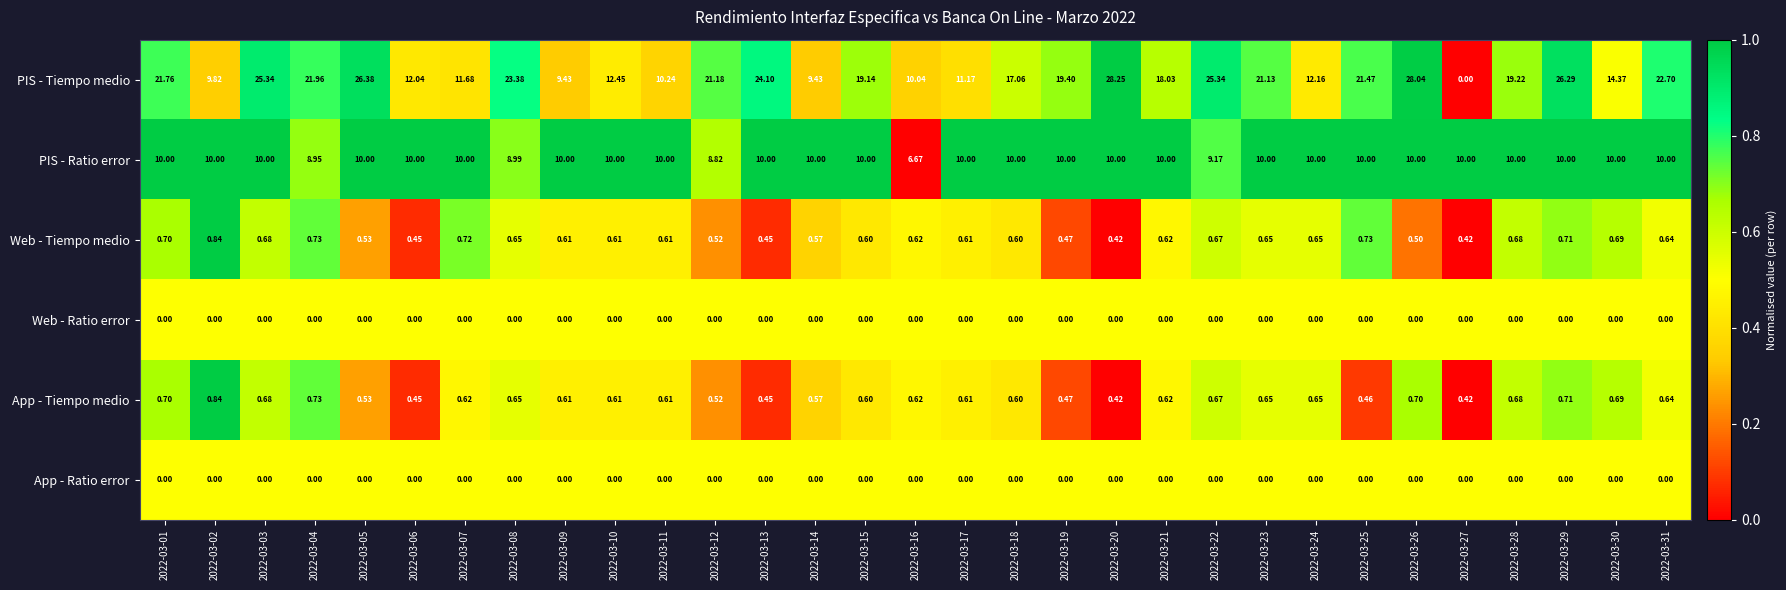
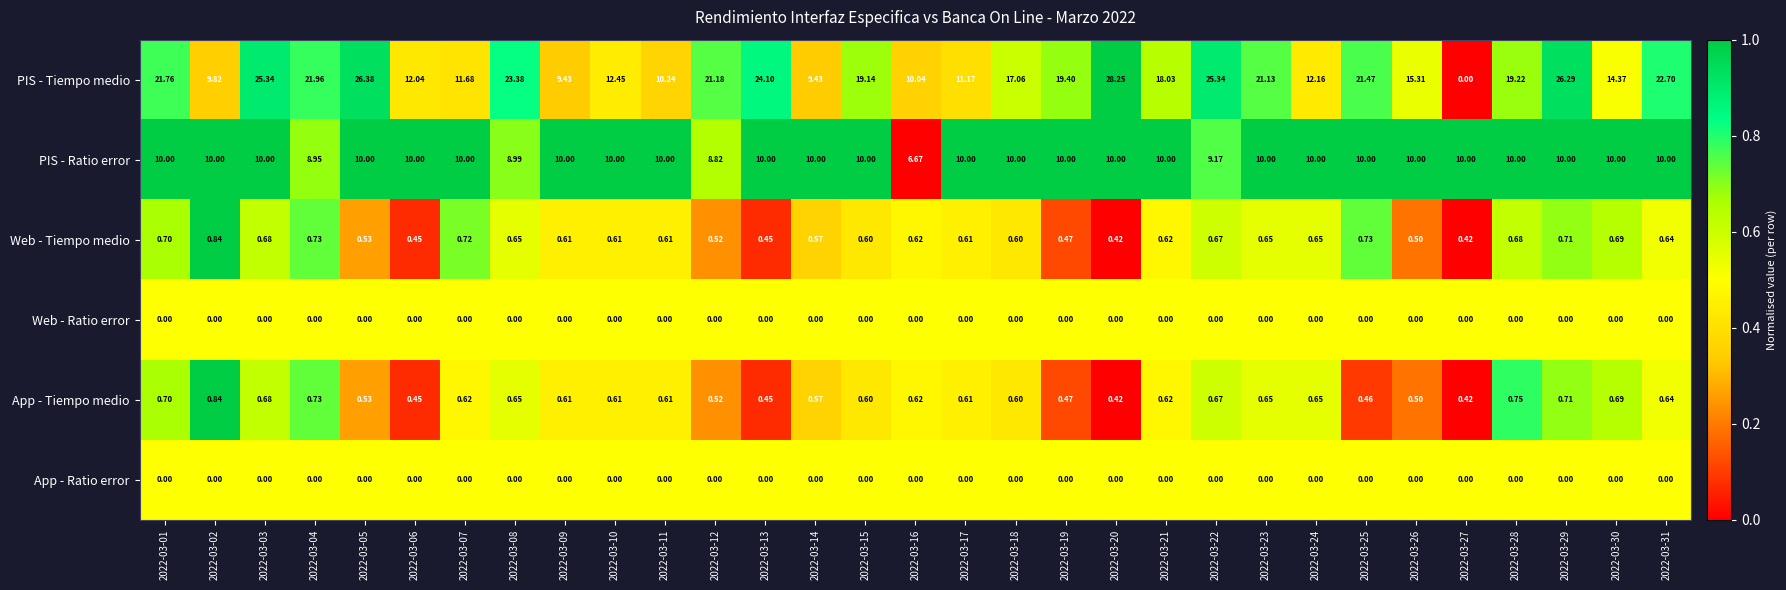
PIS - Tiempo medio, 2022-03-26: 28.04 -> 15.31
App - Tiempo medio, 2022-03-26: 0.70 -> 0.50
App - Tiempo medio, 2022-03-28: 0.68 -> 0.75
